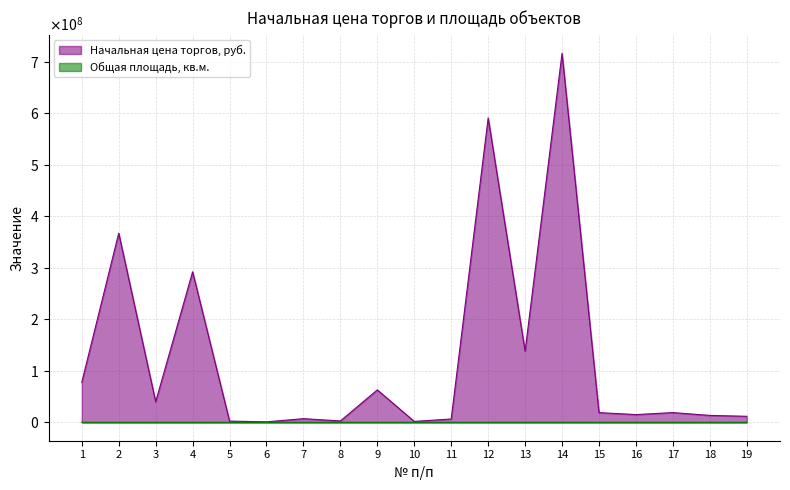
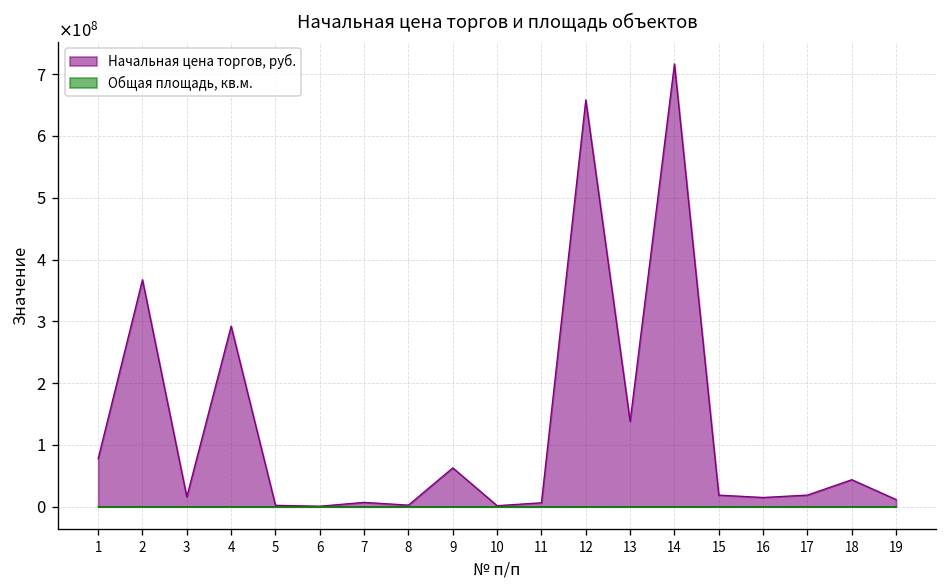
Начальная цена торгов, руб., 3: 40000000 -> 20000000
Начальная цена торгов, руб., 12: 590000000 -> 660000000
Начальная цена торгов, руб., 18: 10000000 -> 40000000
